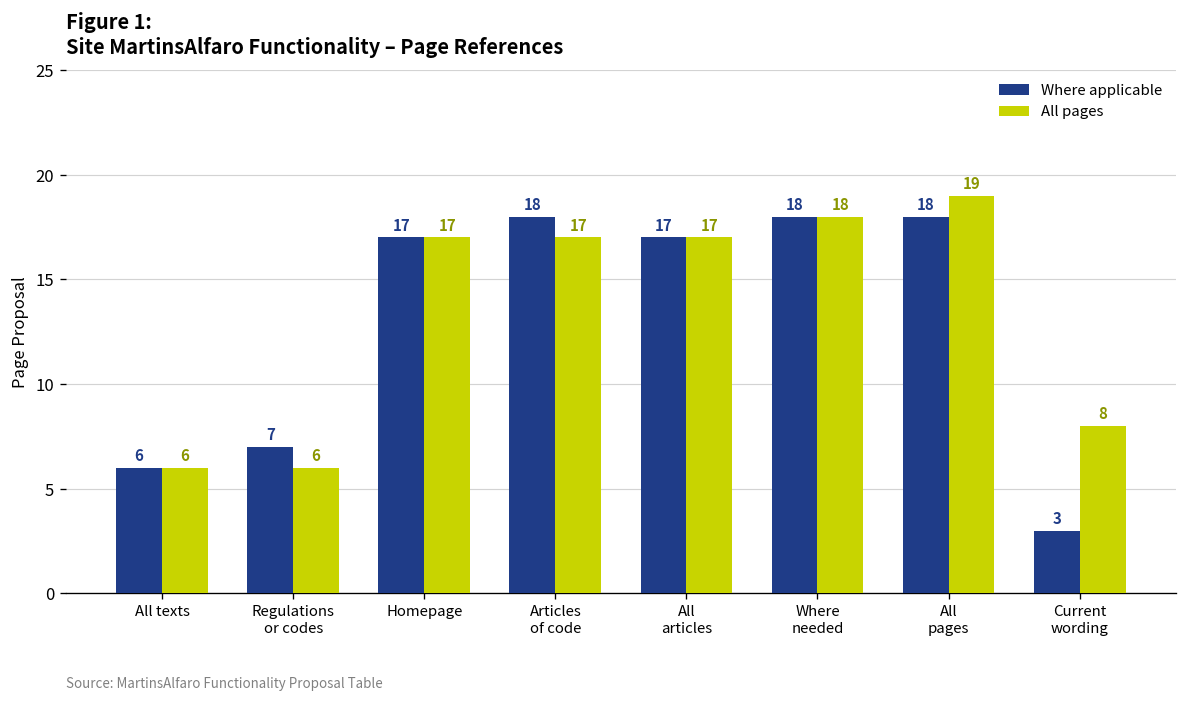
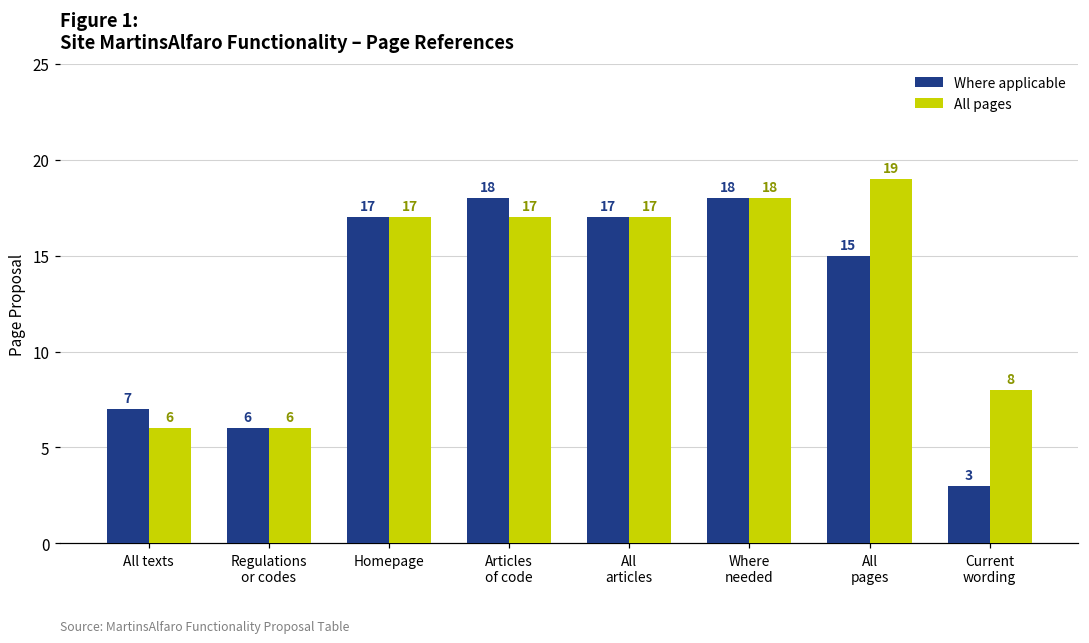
Where applicable, All texts: 6 -> 7
Where applicable, Regulations or codes: 7 -> 6
Where applicable, All pages: 18 -> 15
